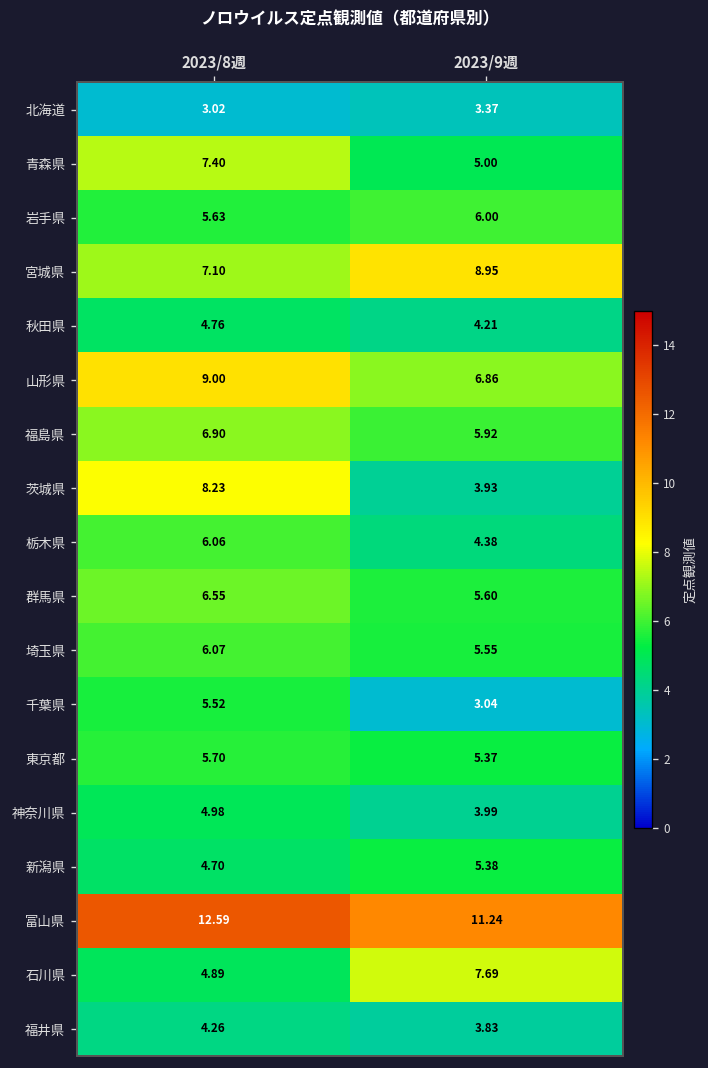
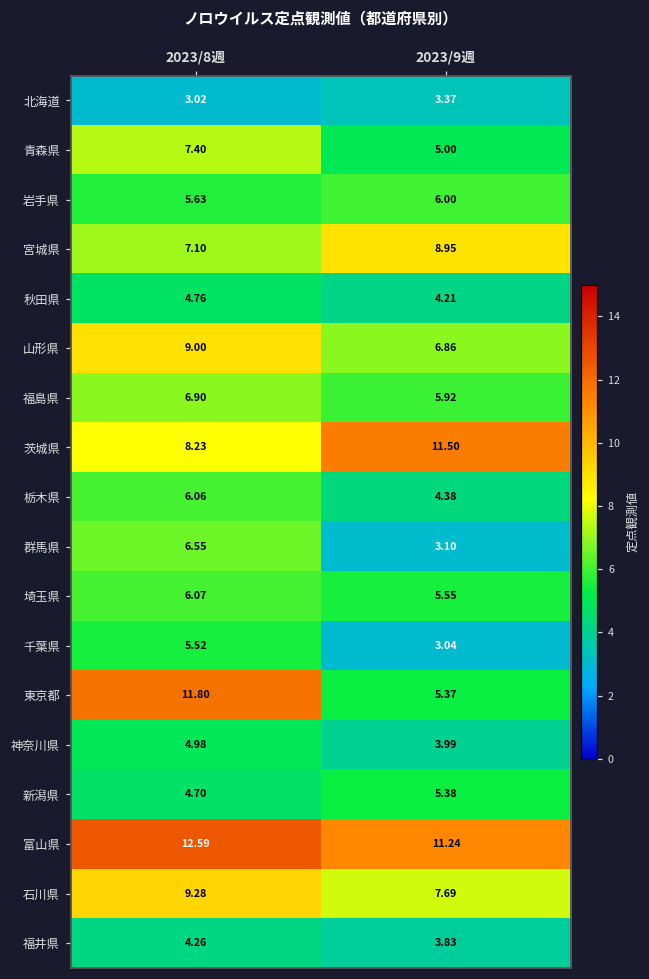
茨城県, 2023/9週: 3.93 -> 11.50
群馬県, 2023/9週: 5.60 -> 3.10
東京都, 2023/8週: 5.70 -> 11.80
石川県, 2023/8週: 4.89 -> 9.28
